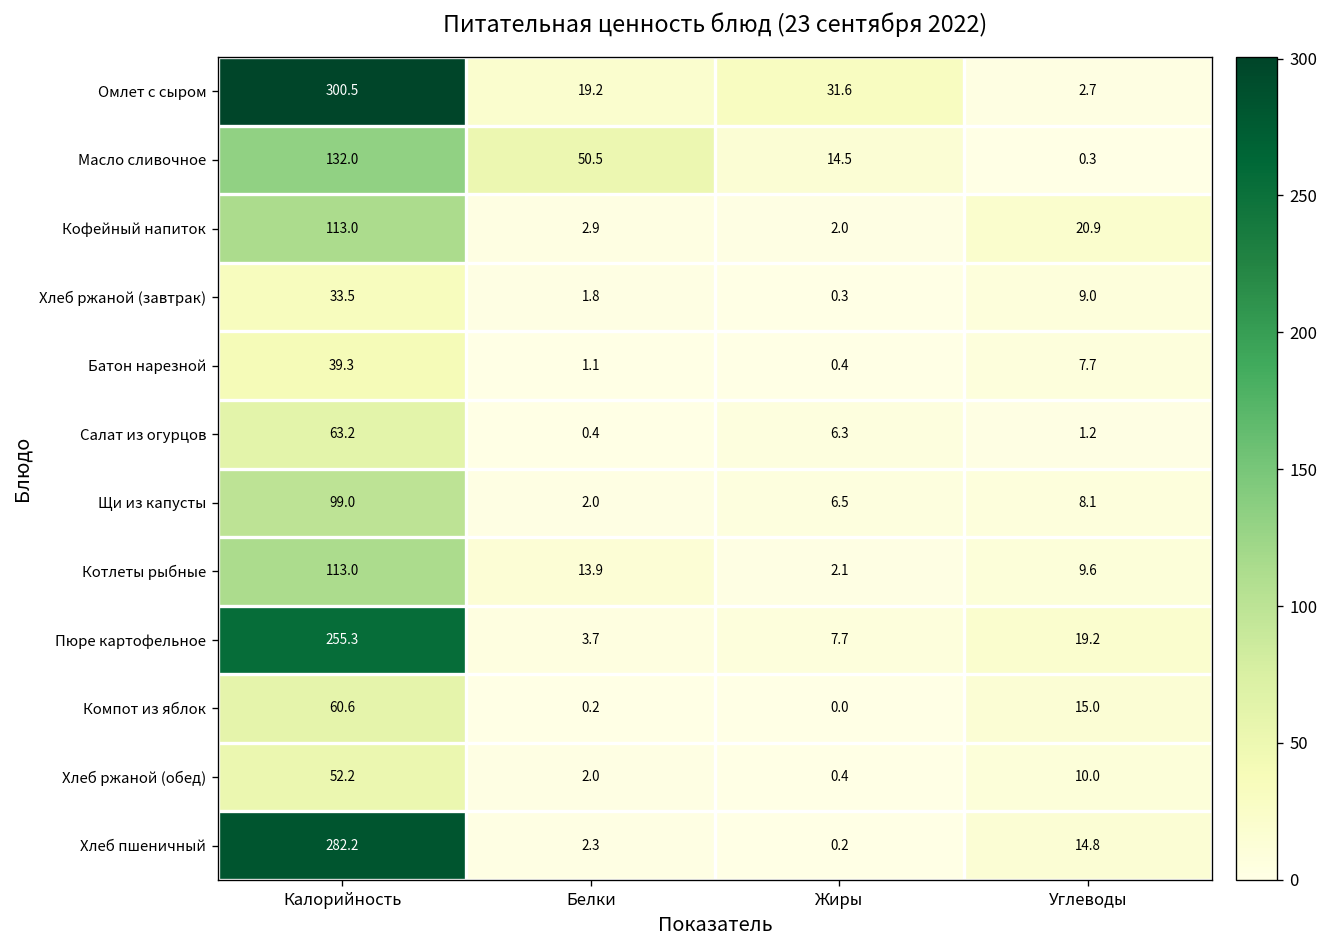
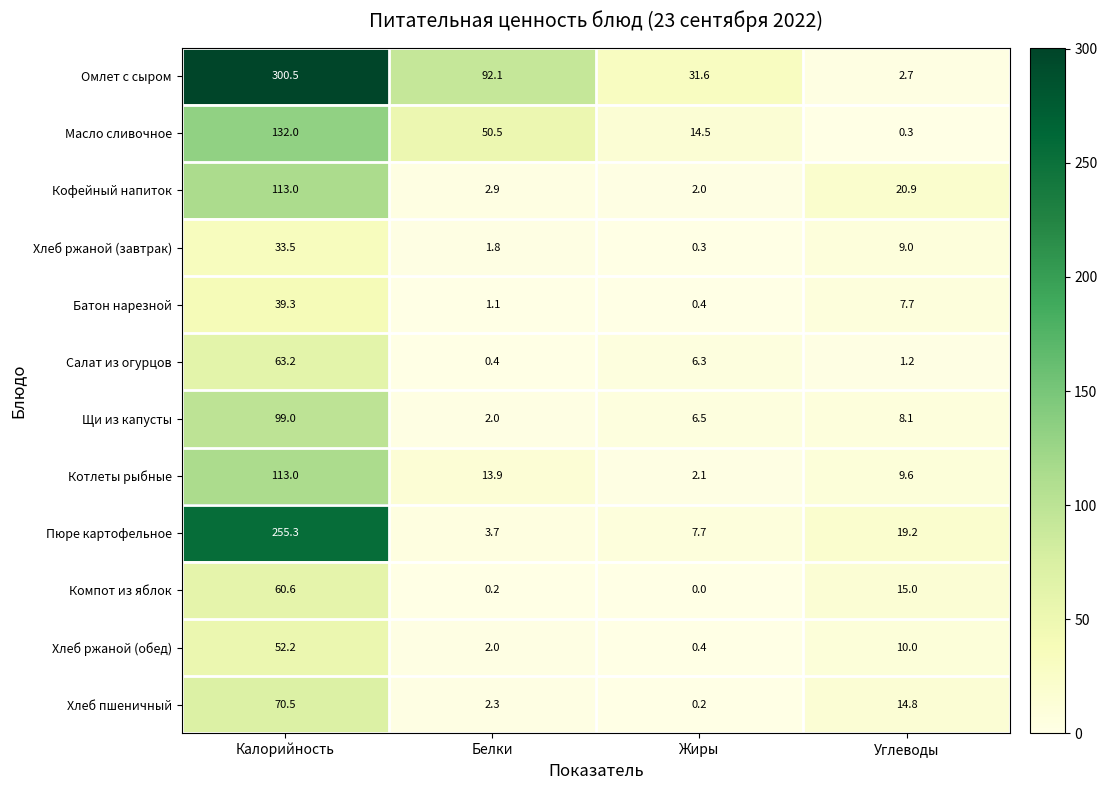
Омлет с сыром, Белки: 19.2 -> 92.1
Хлеб пшеничный, Калорийность: 282.2 -> 70.5
